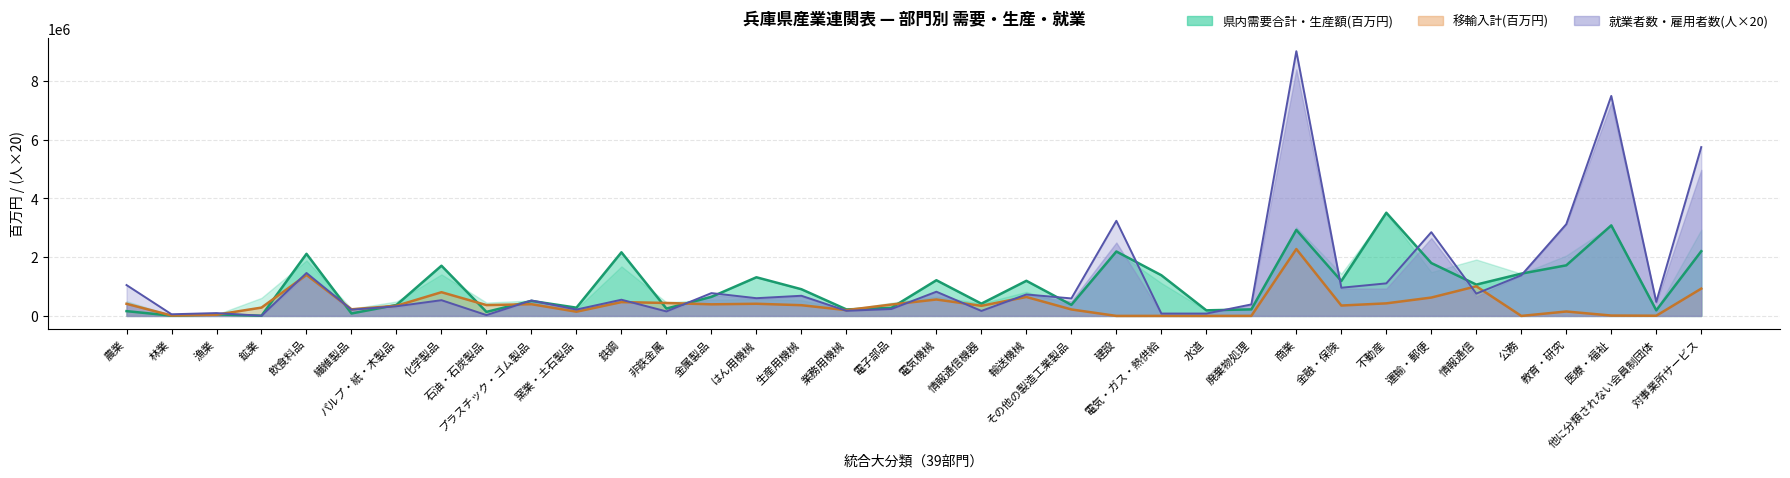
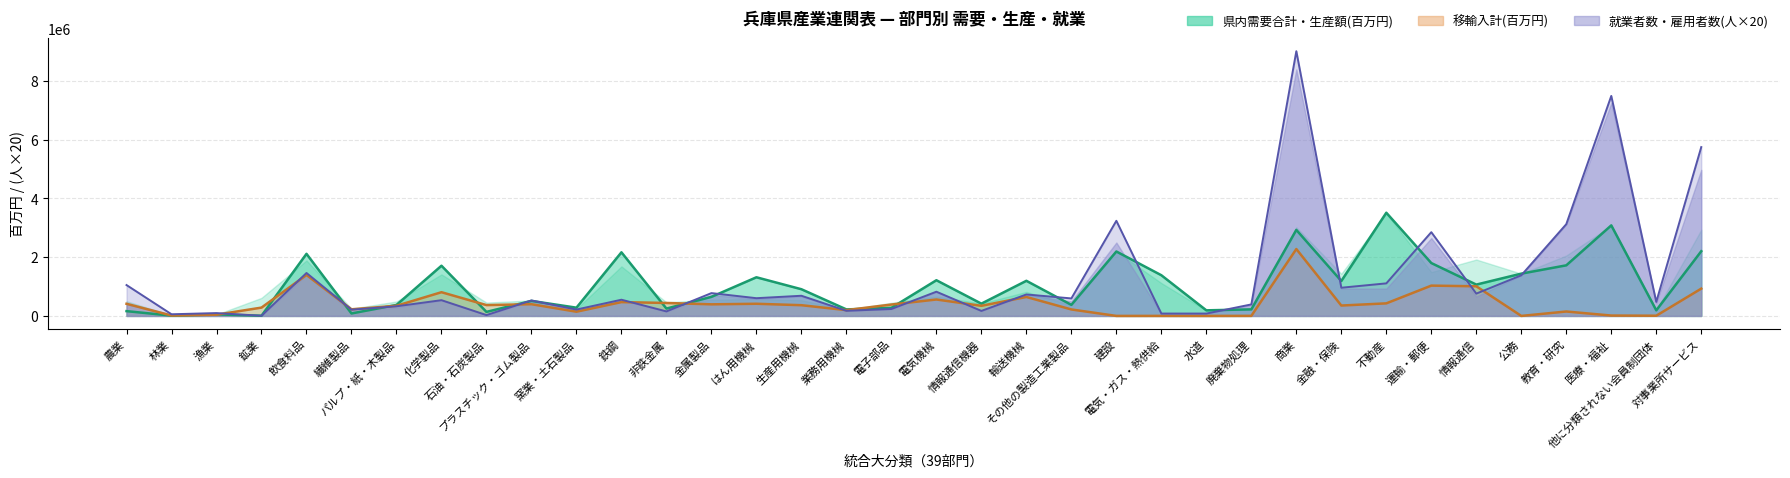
移輸入計(百万円), 運輸・郵便: 600000 -> 1000000
